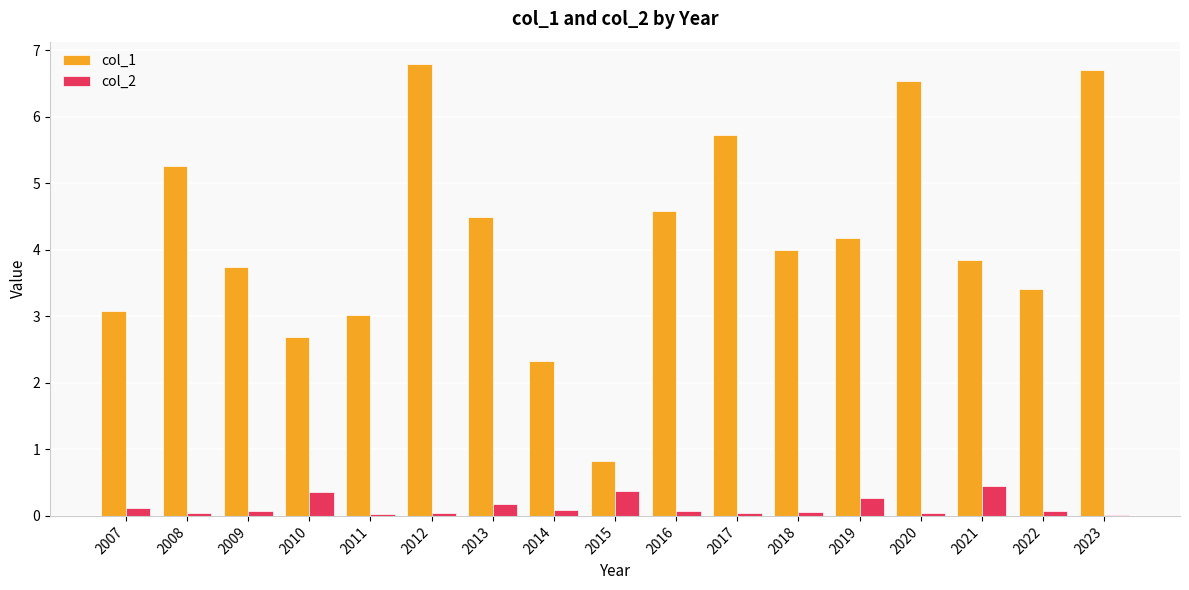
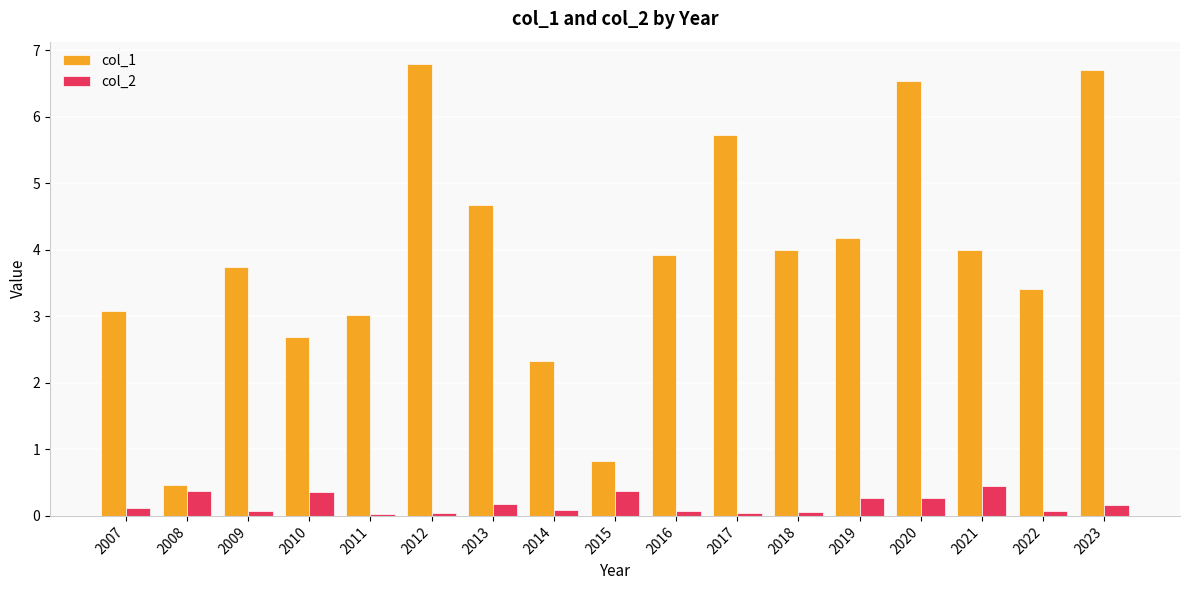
col_1, 2008: 5.3 -> 0.5
col_2, 2008: 0.1 -> 0.4
col_1, 2013: 4.5 -> 4.7
col_1, 2016: 4.6 -> 3.9
col_2, 2020: 0.0 -> 0.3
col_1, 2021: 3.8 -> 4.0
col_2, 2023: 0.0 -> 0.2
